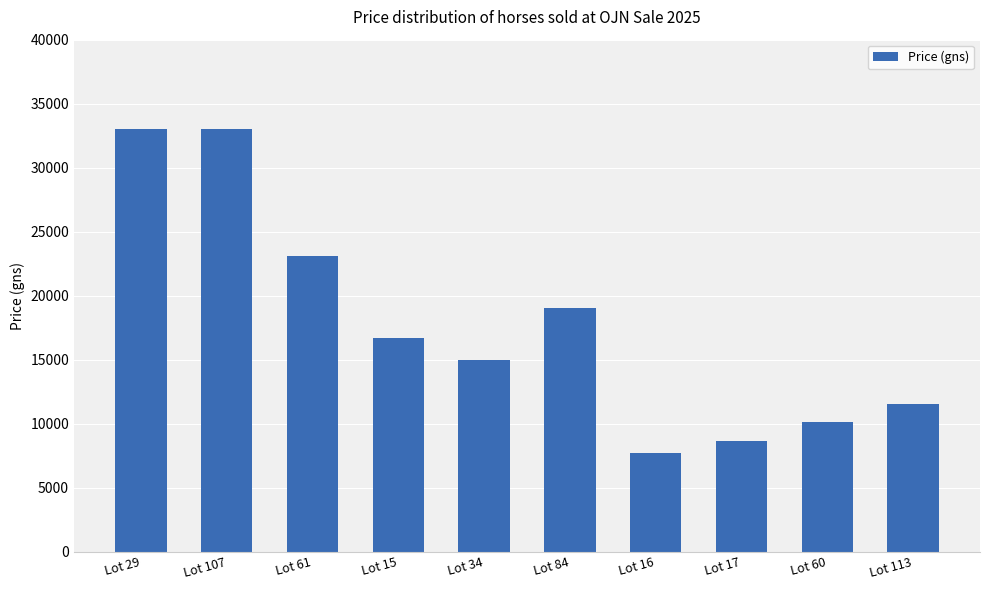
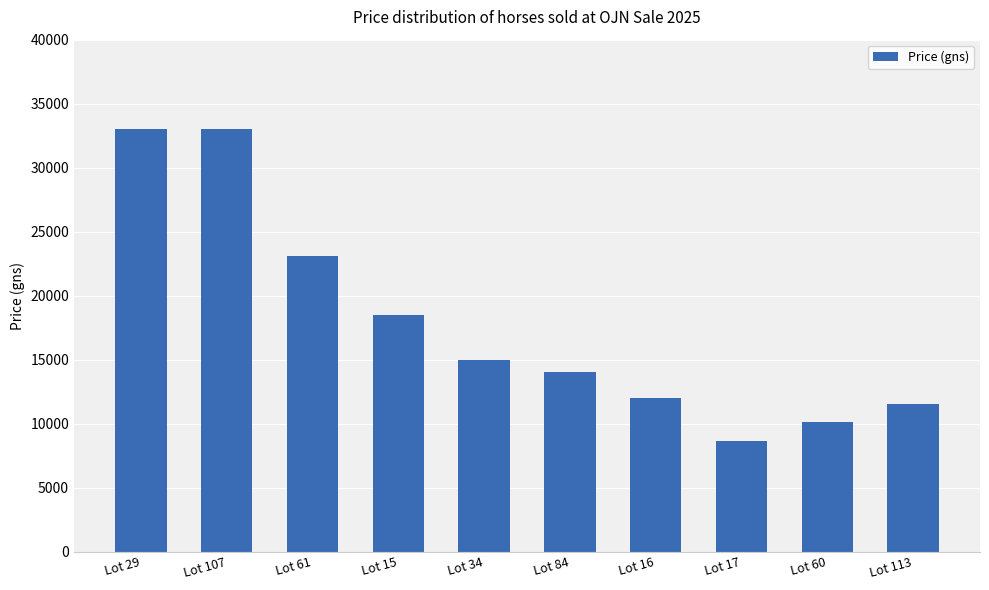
Lot 15: 16700 -> 18500
Lot 84: 19000 -> 14000
Lot 16: 7700 -> 12000
